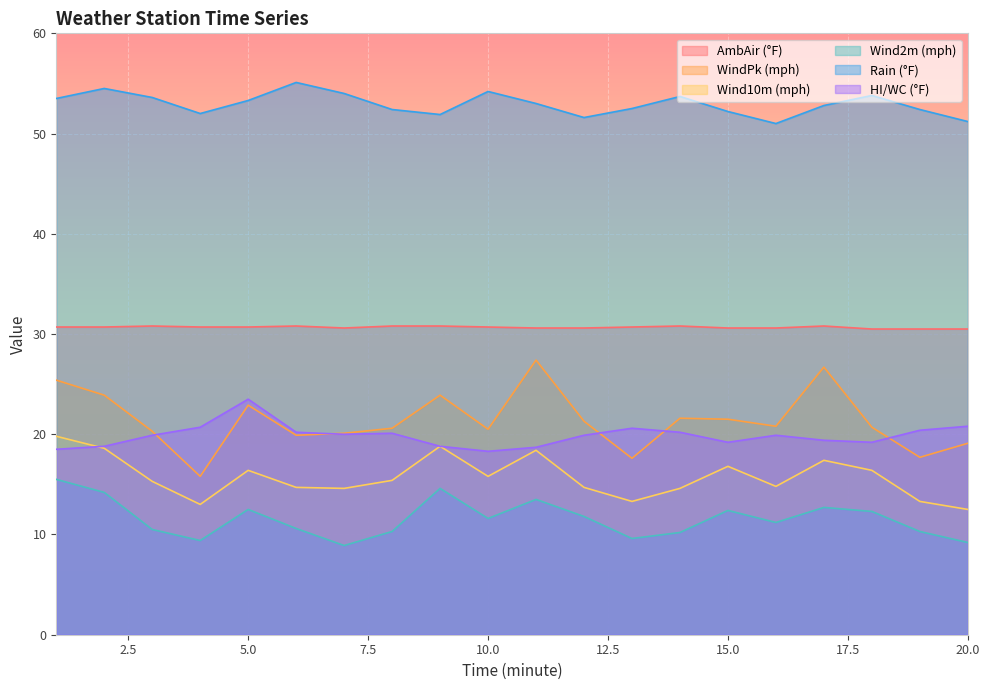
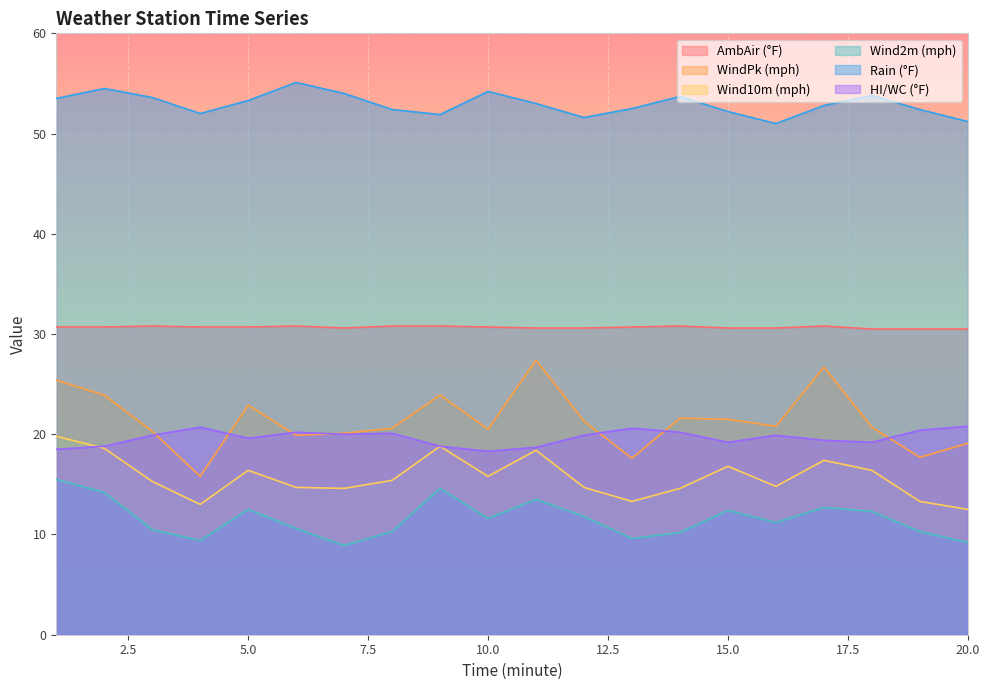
HI/WC (°F), 5.0: 23.5 -> 19.6
